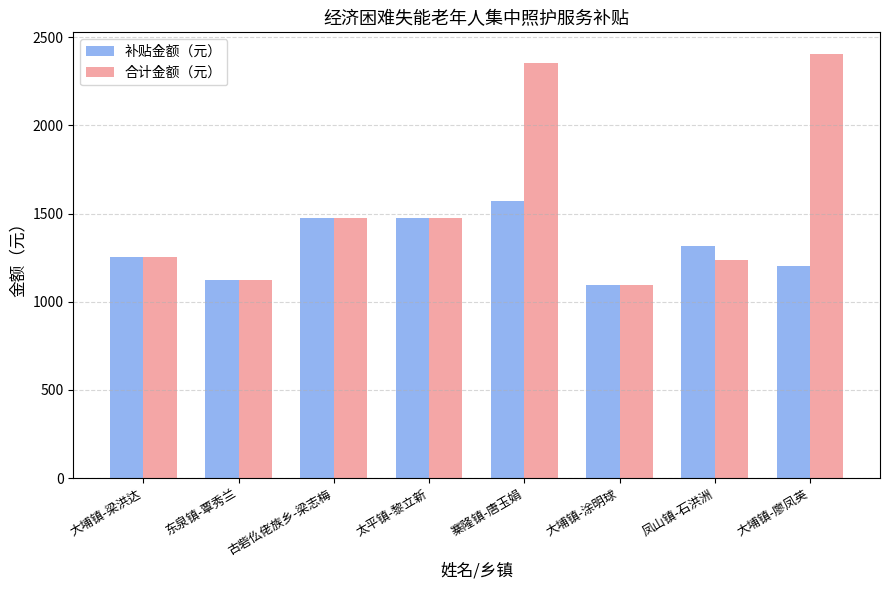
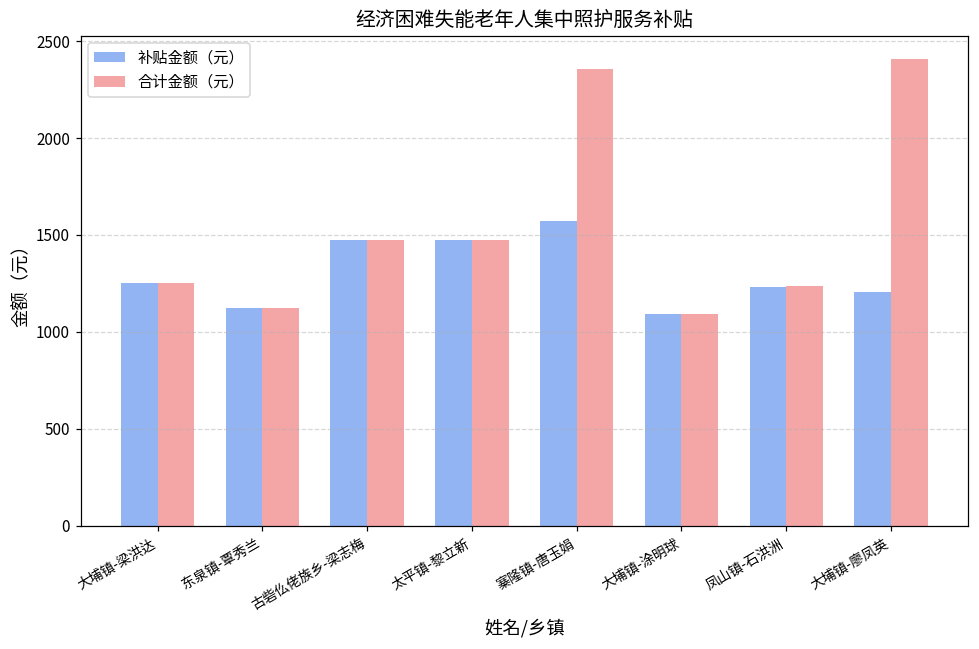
补贴金额（元）, 凤山镇-石洪洲: 1310 -> 1230
